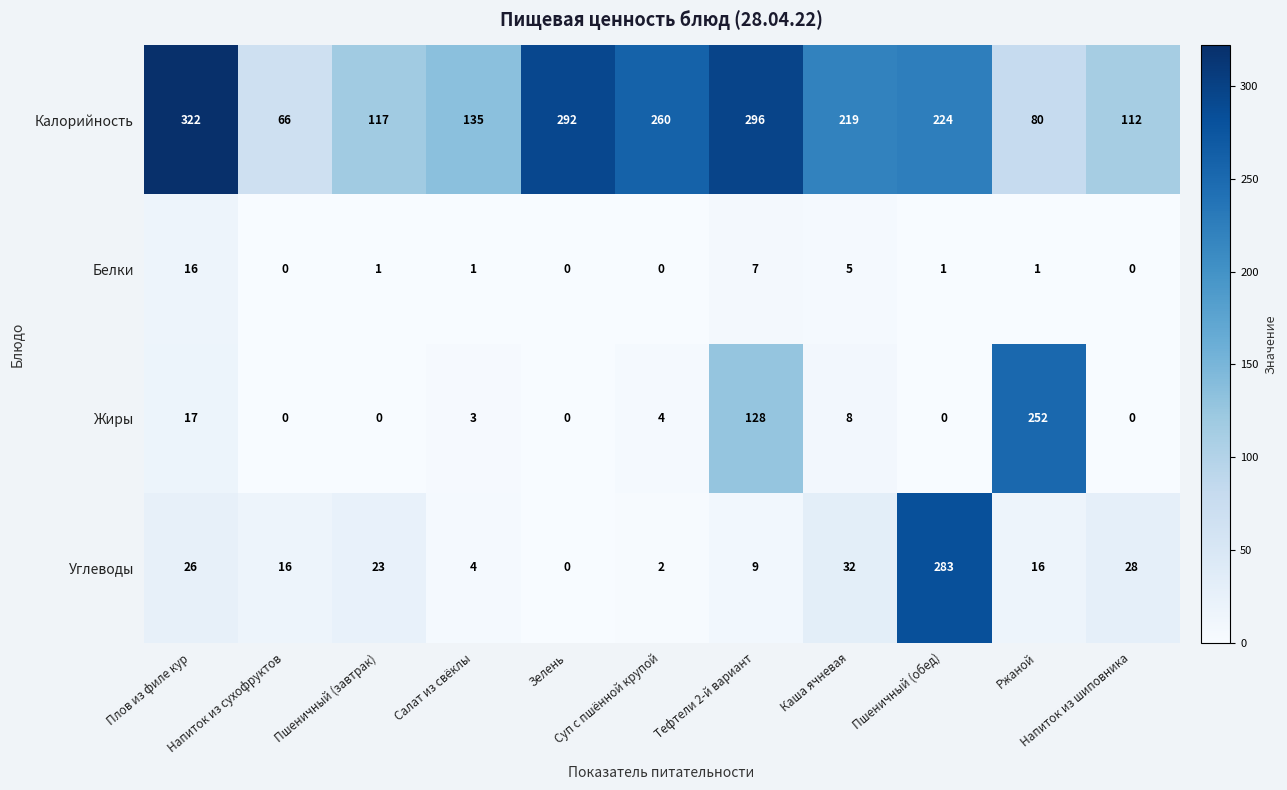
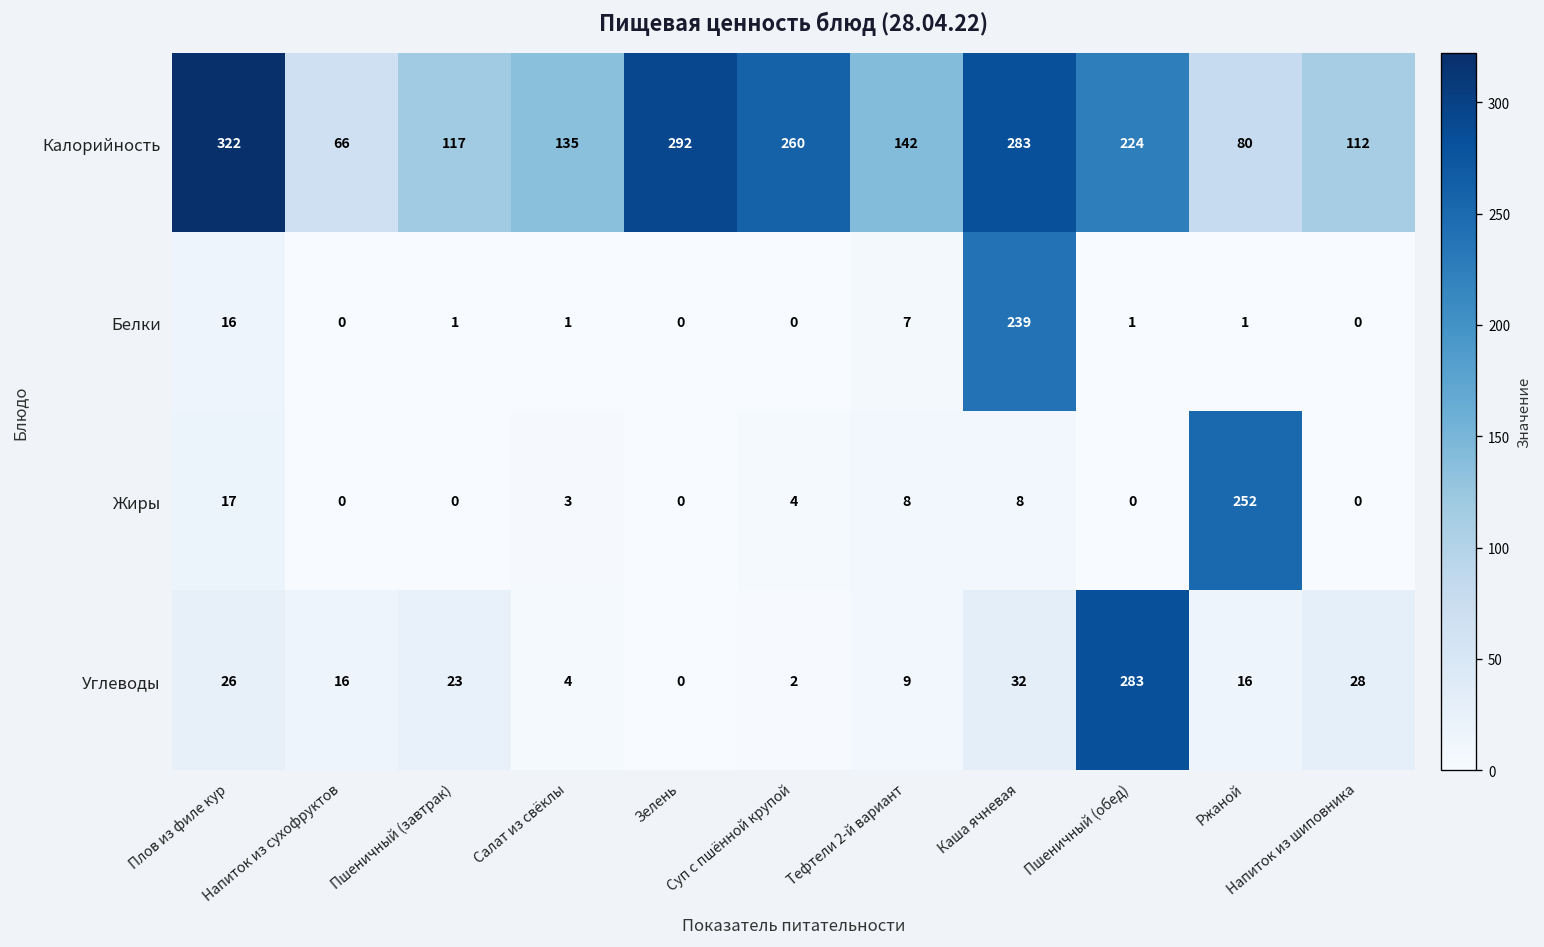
Калорийность, Тефтели 2-й вариант: 296 -> 142
Калорийность, Каша ячневая: 219 -> 283
Белки, Каша ячневая: 5 -> 239
Жиры, Тефтели 2-й вариант: 128 -> 8
